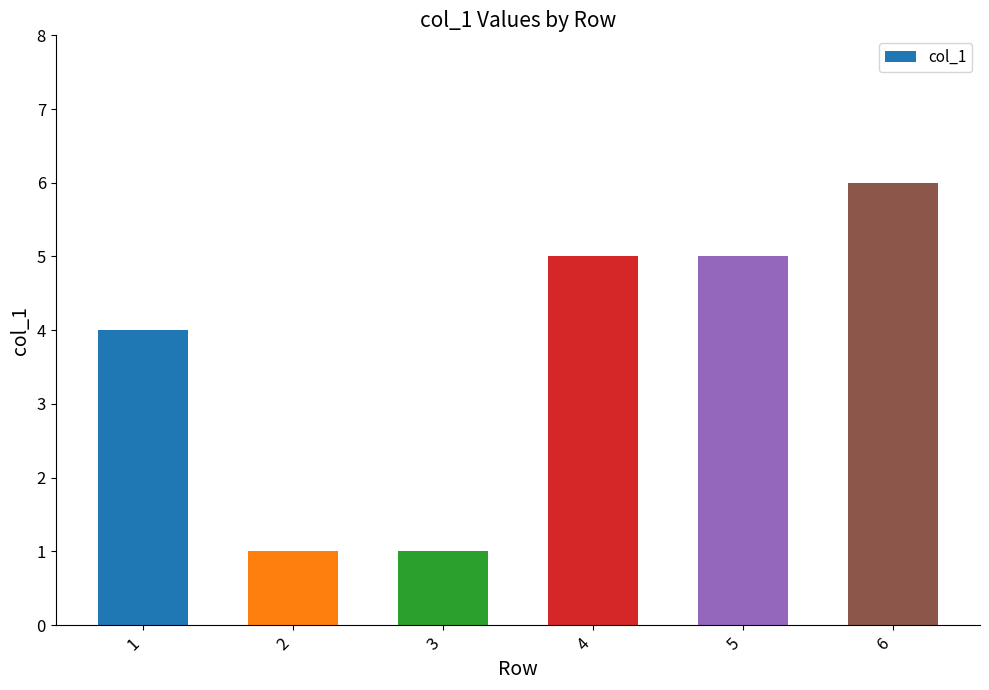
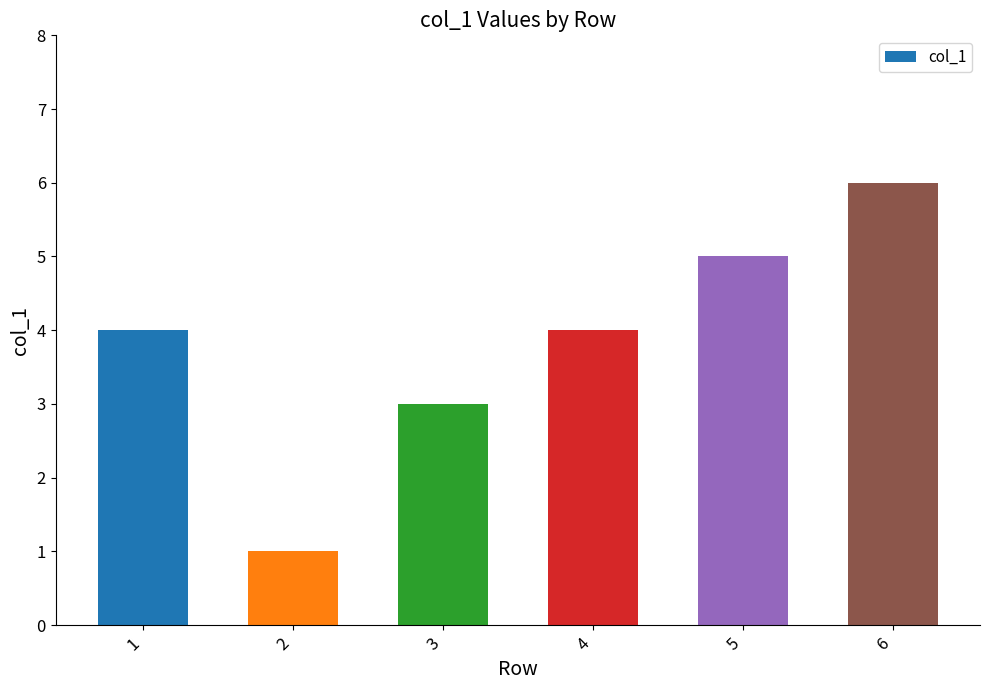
3: 1 -> 3
4: 5 -> 4
